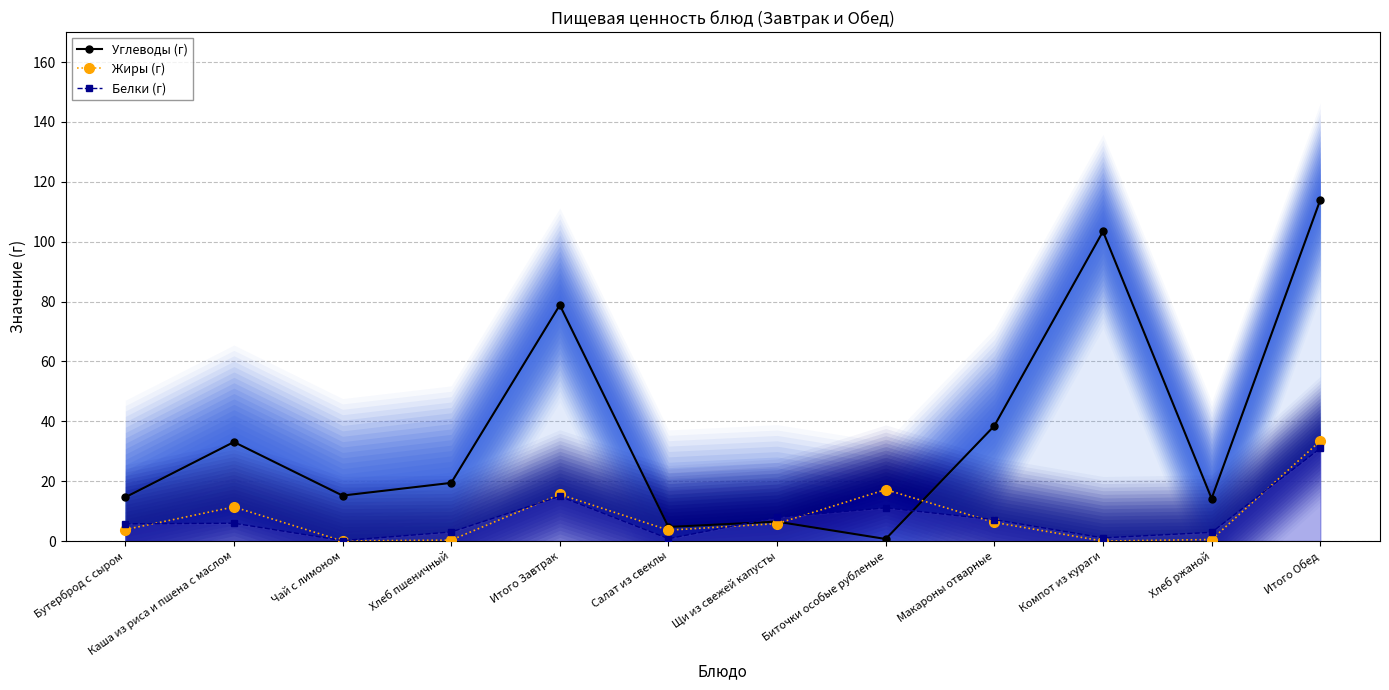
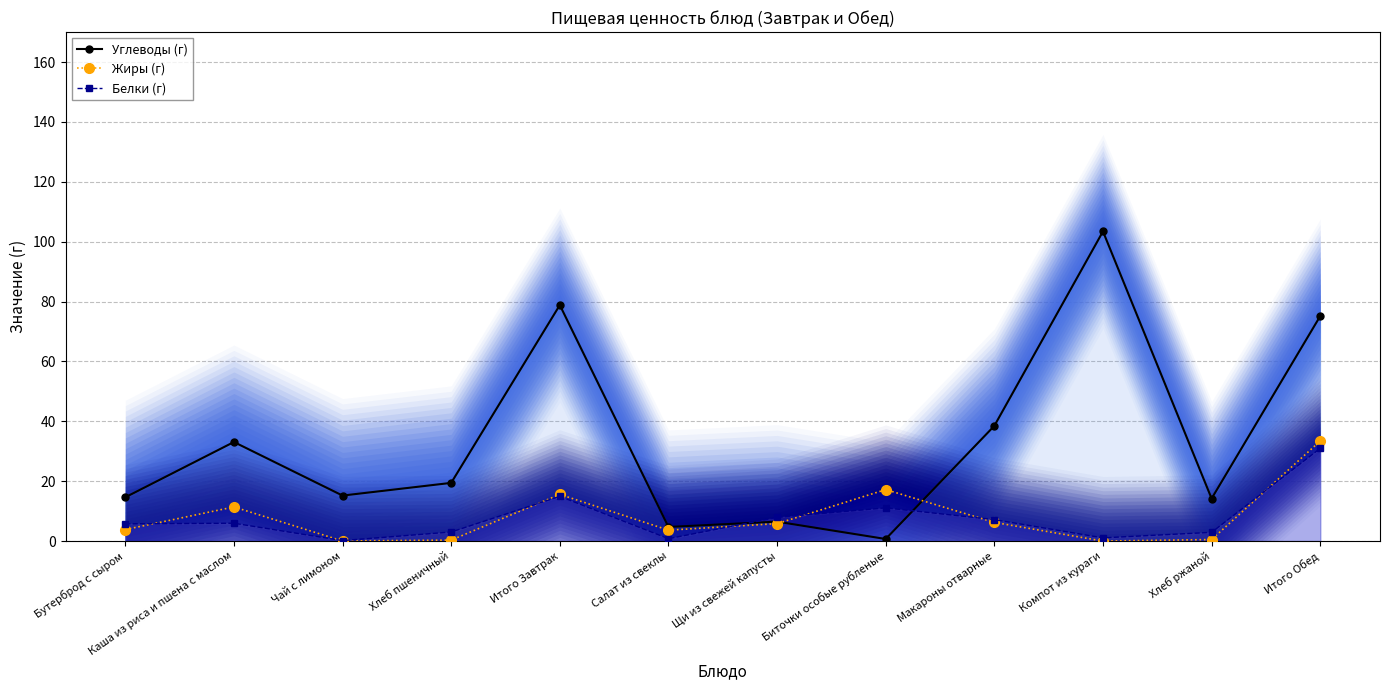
Углеводы (г), Итого Обед: 114 -> 75
